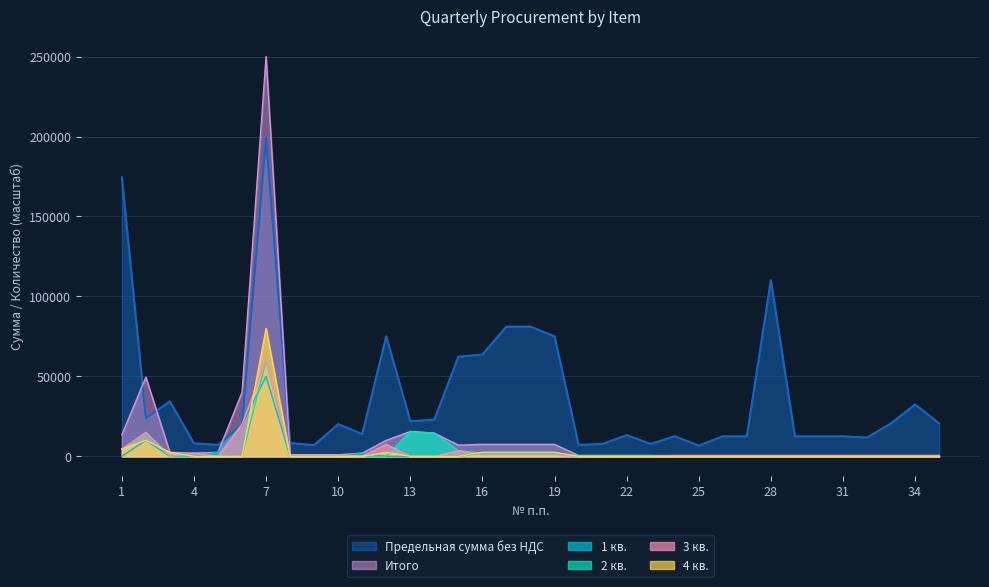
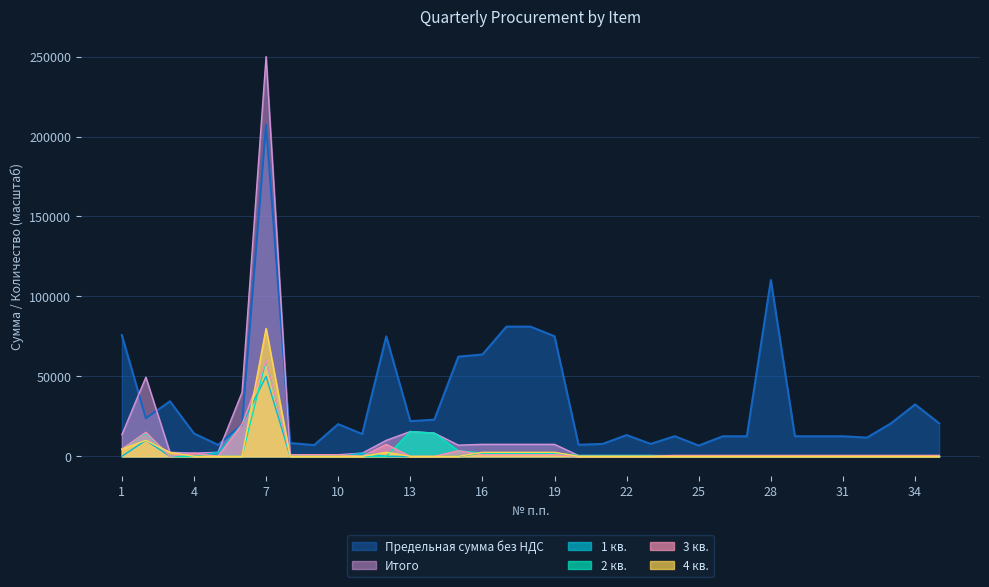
Предельная сумма без НДС, 1: 174000 -> 76000
Предельная сумма без НДС, 4: 8000 -> 14000
Предельная сумма без НДС, 7: 199000 -> 207000
